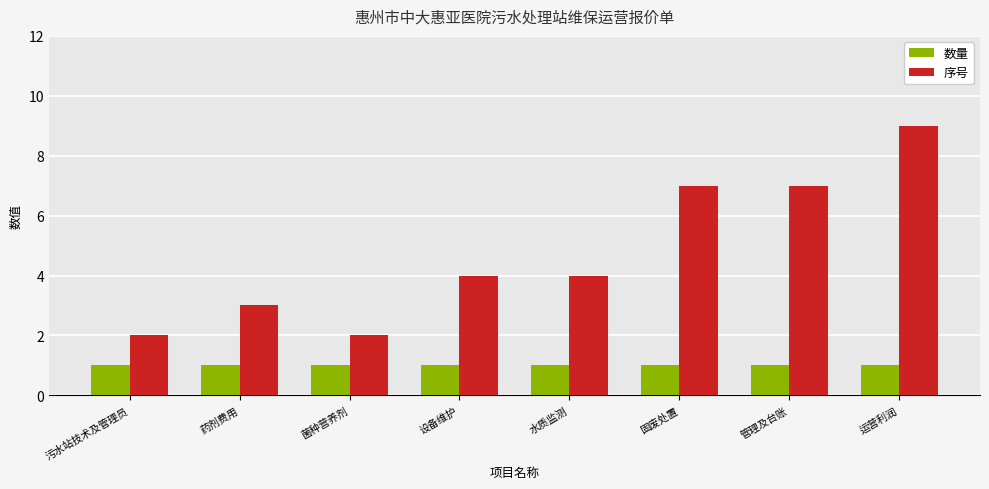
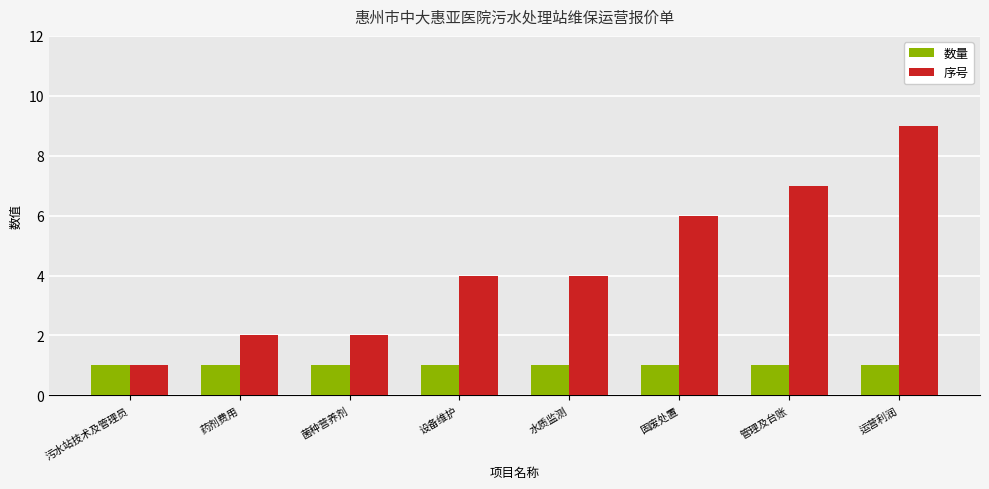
序号, 污水站技术及管理员: 2 -> 1
序号, 药剂费用: 3 -> 2
序号, 固废处置: 7 -> 6
